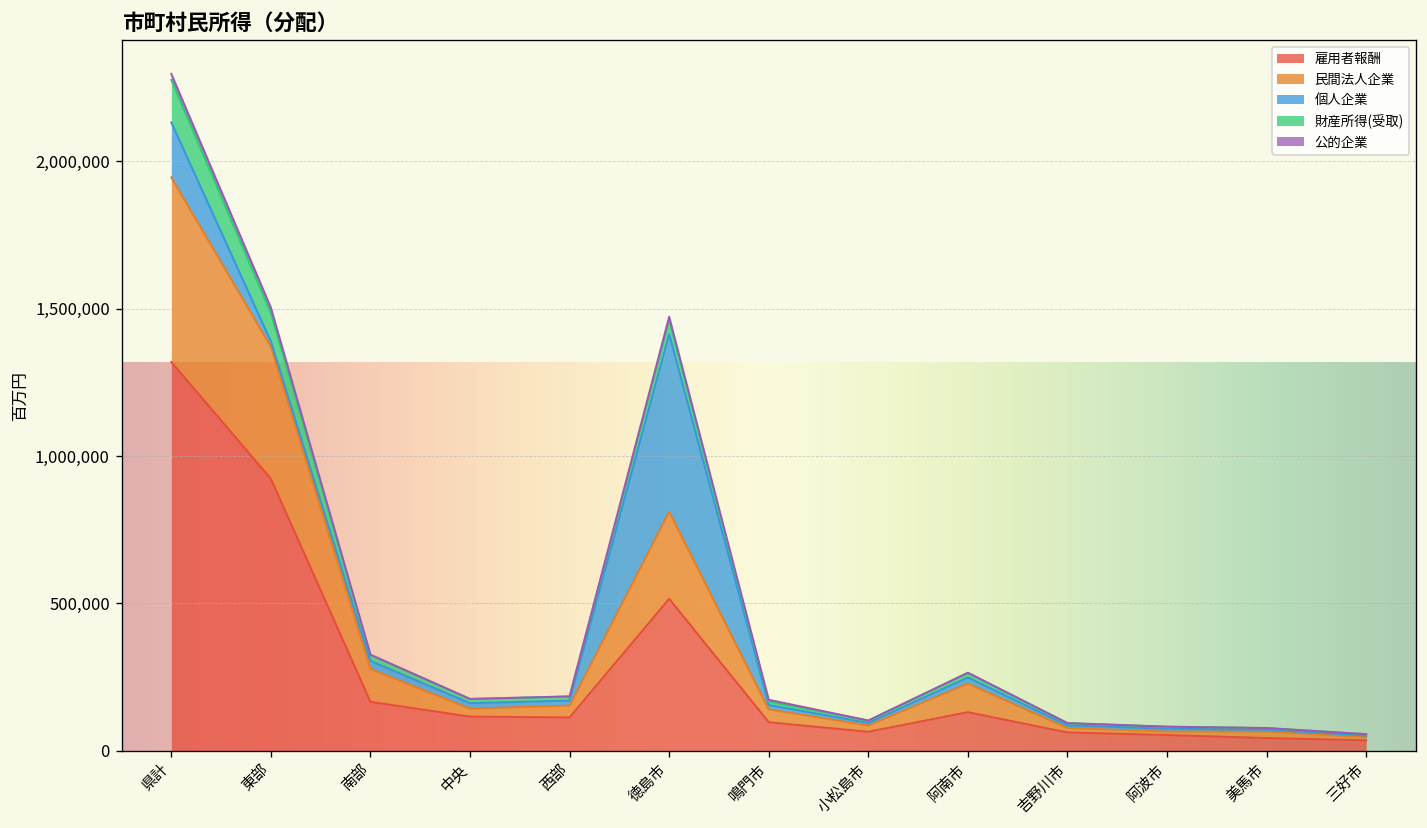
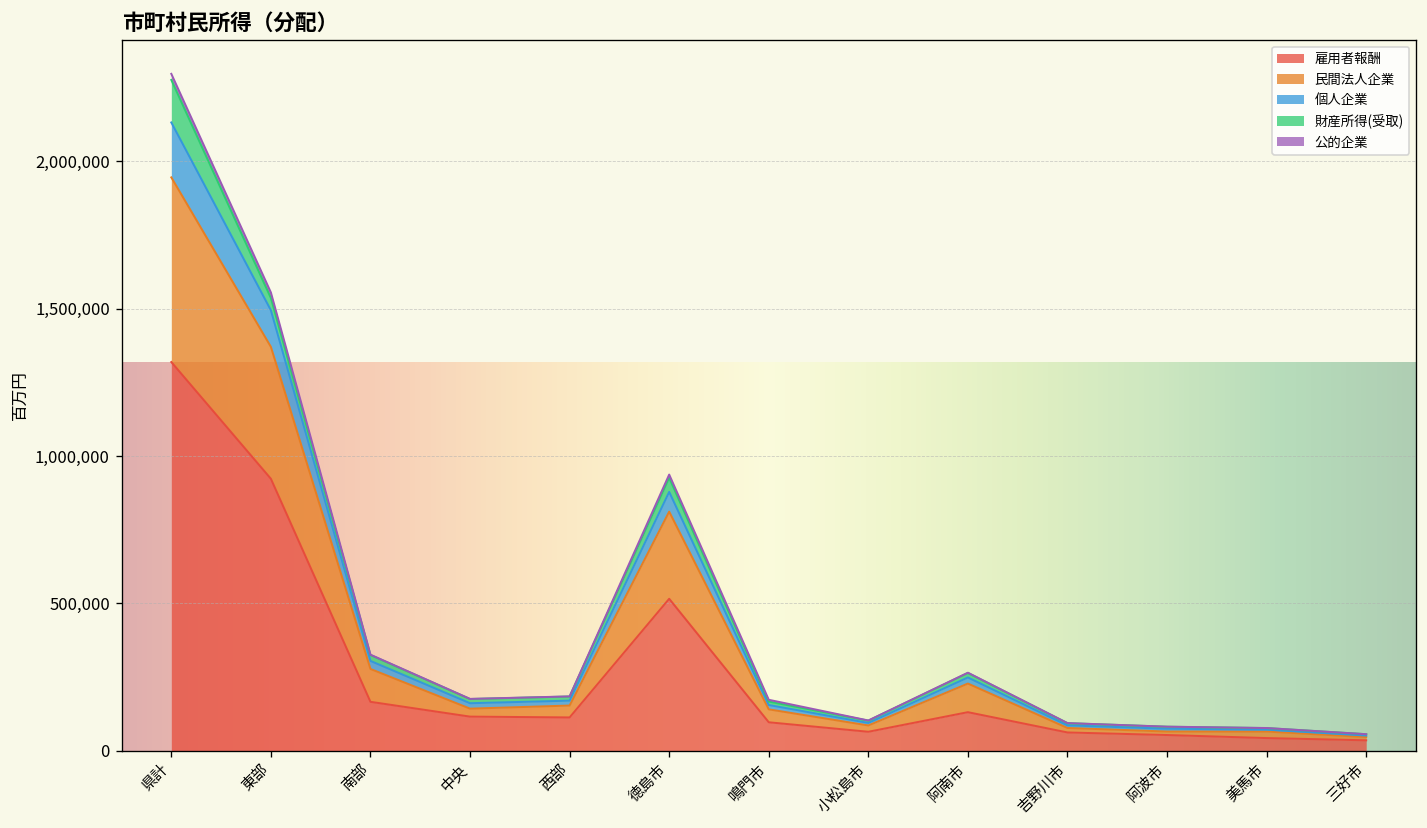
個人企業, 東部: 20,000 -> 120,000
財産所得(受取), 東部: 100,000 -> 40,000
個人企業, 徳島市: 600,000 -> 70,000
